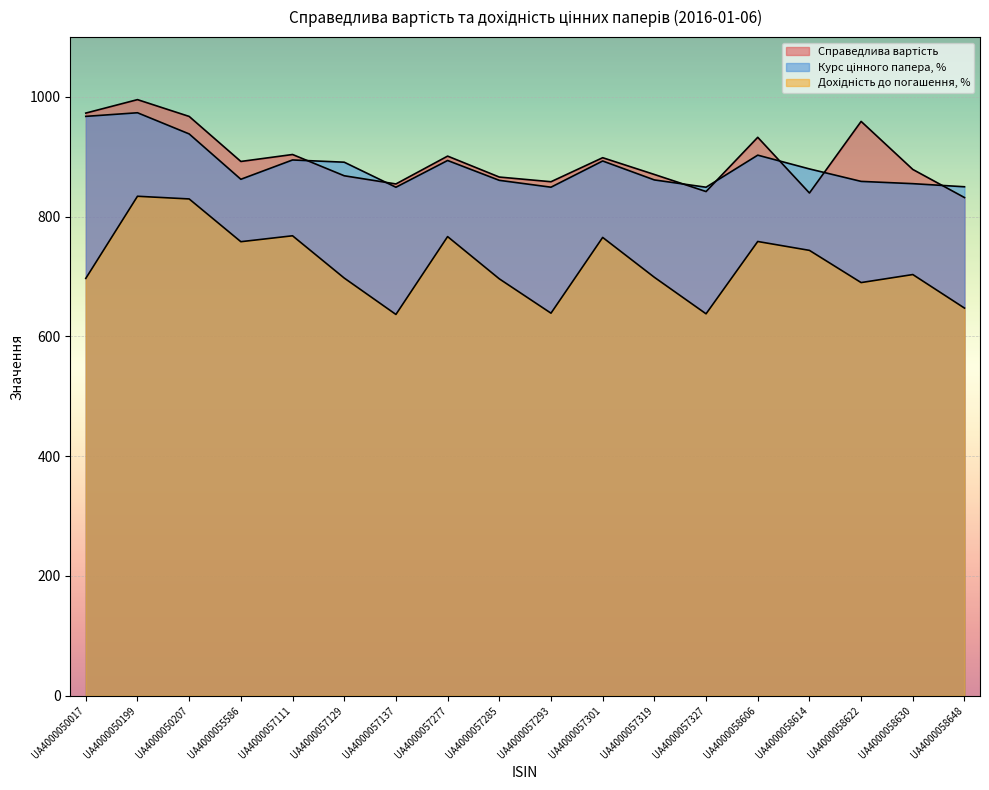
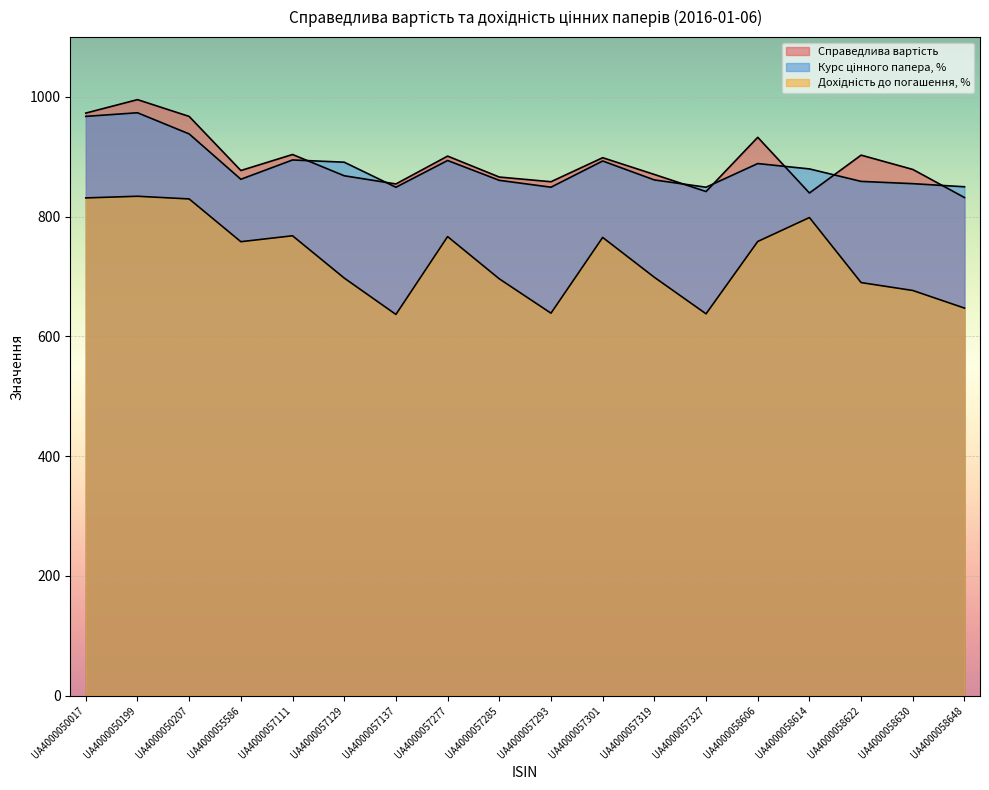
Дохідність до погашення, %, UA4000050017: 700 -> 830
Справедлива вартість, UA4000055586: 890 -> 880
Курс цінного папера, %, UA4000058606: 900 -> 890
Дохідність до погашення, %, UA4000058614: 740 -> 800
Справедлива вартість, UA4000058622: 960 -> 900
Дохідність до погашення, %, UA4000058630: 700 -> 680
